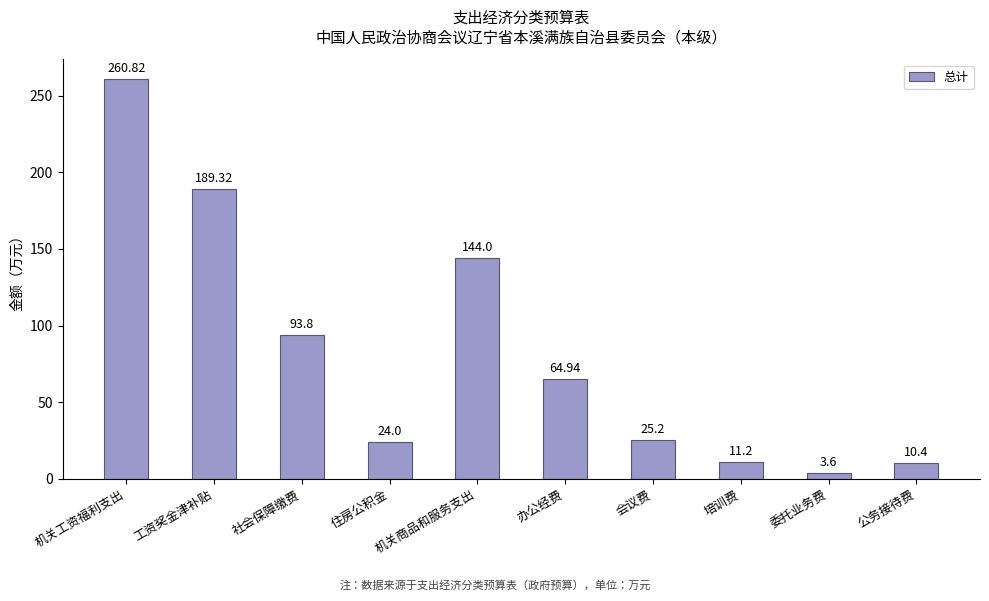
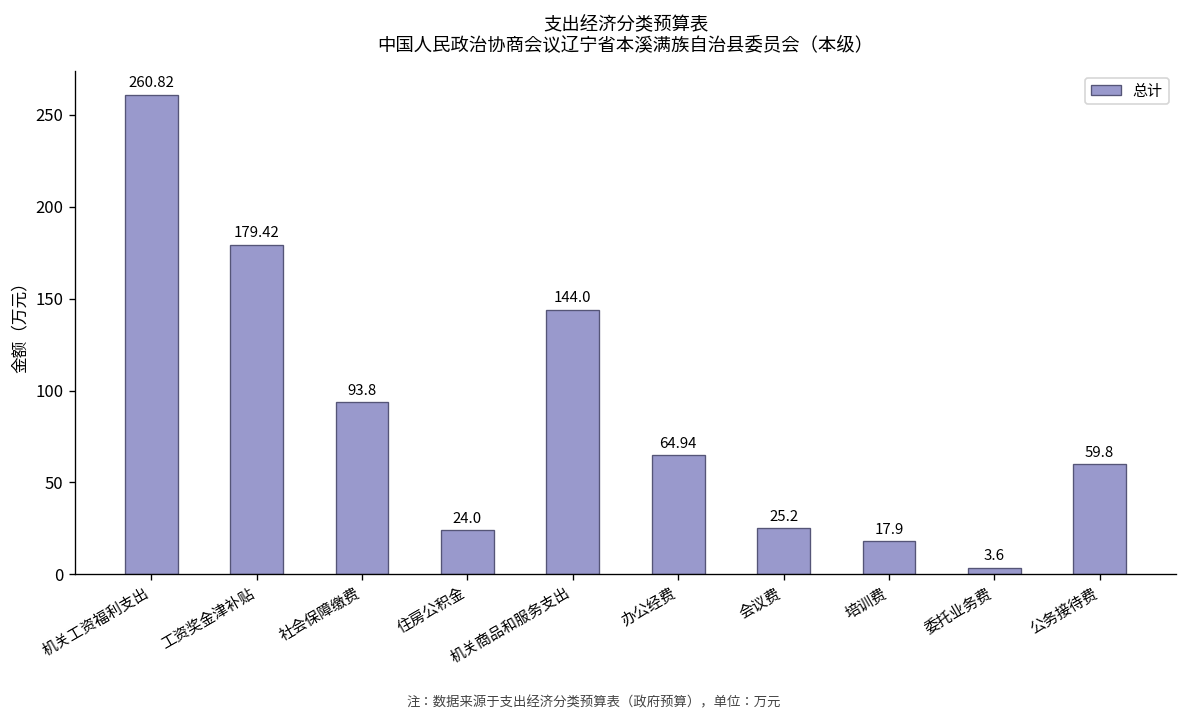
工资奖金津补贴: 189.32 -> 179.42
培训费: 11.2 -> 17.9
公务接待费: 10.4 -> 59.8
